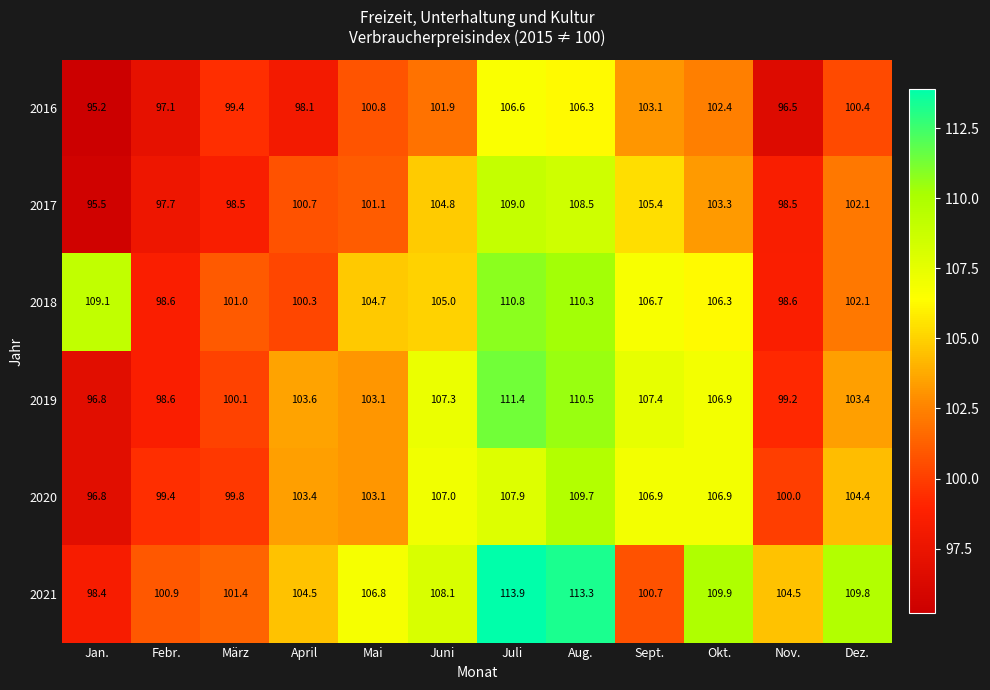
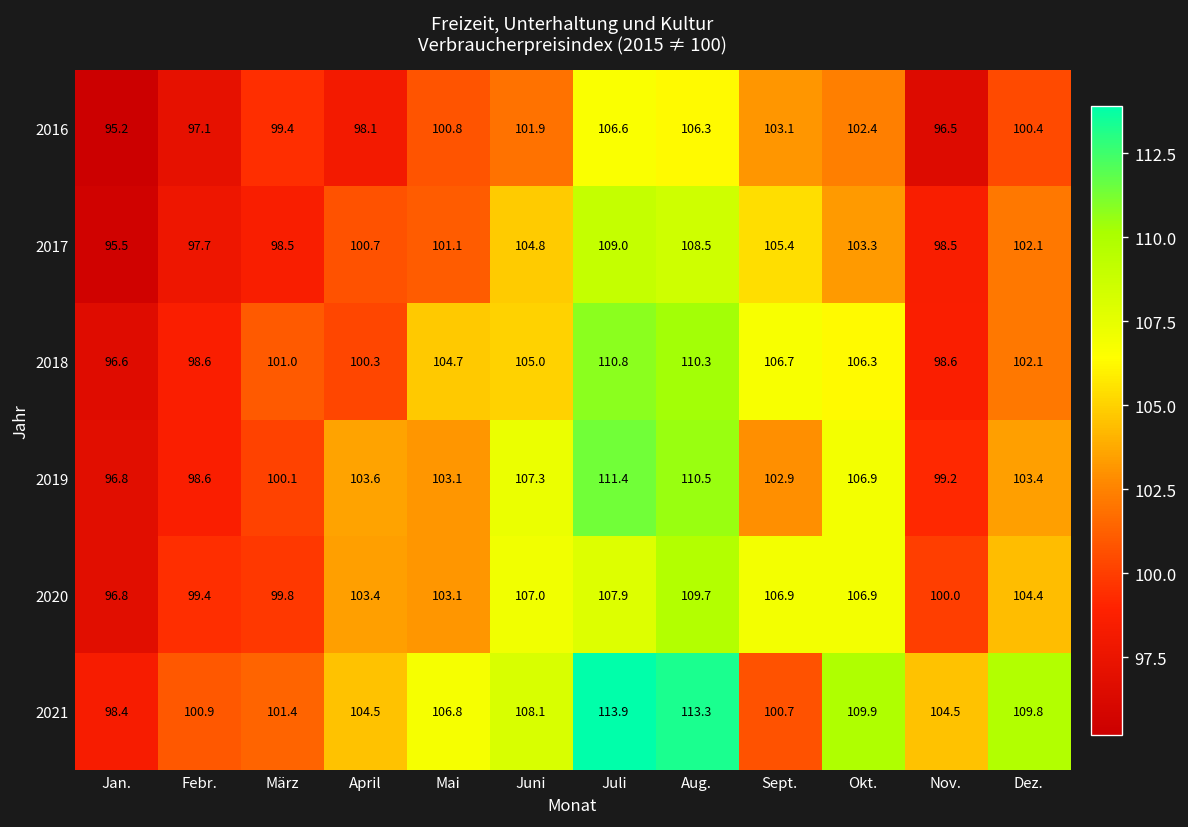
2018, Jan.: 109.1 -> 96.6
2019, Sept.: 107.4 -> 102.9
